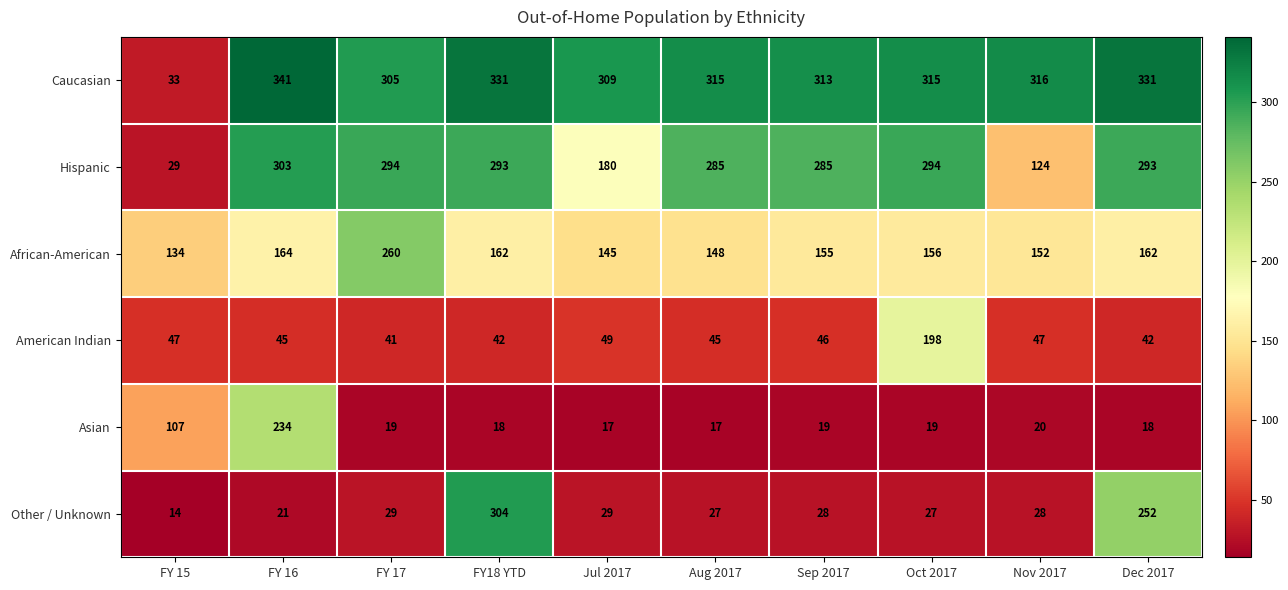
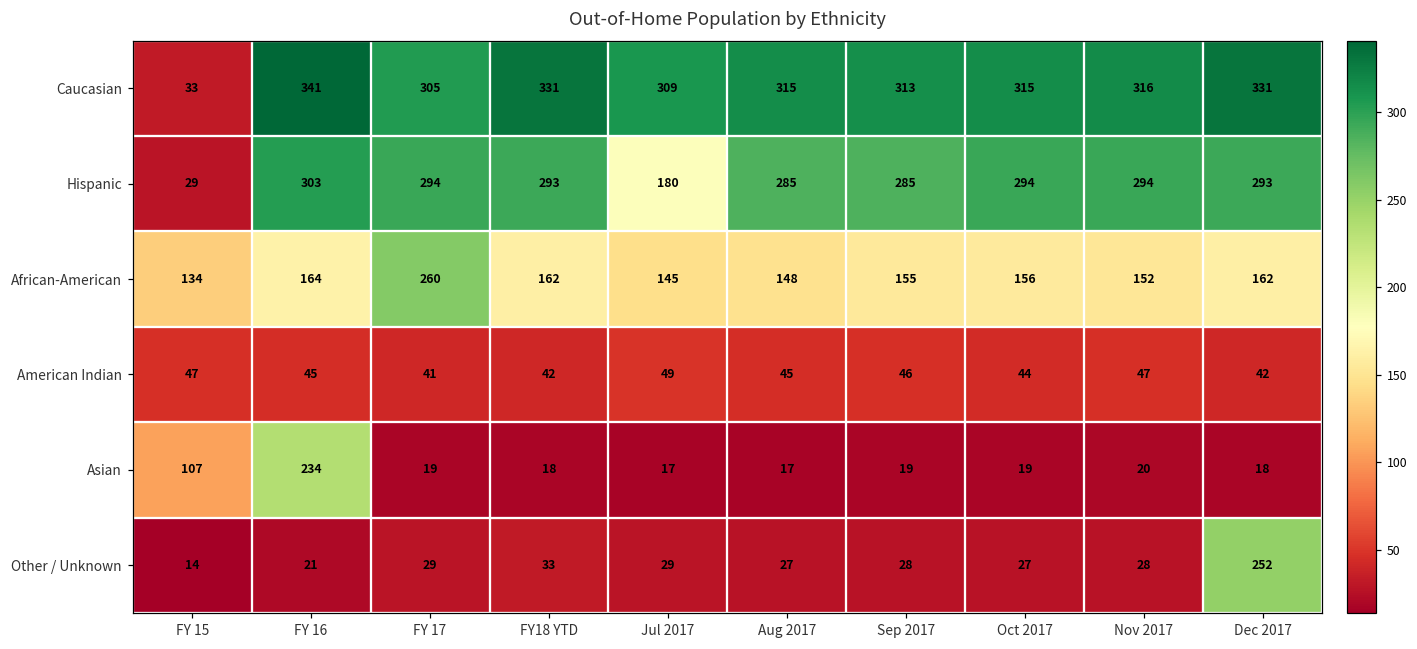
Hispanic, Nov 2017: 124 -> 294
American Indian, Oct 2017: 198 -> 44
Other / Unknown, FY18 YTD: 304 -> 33
